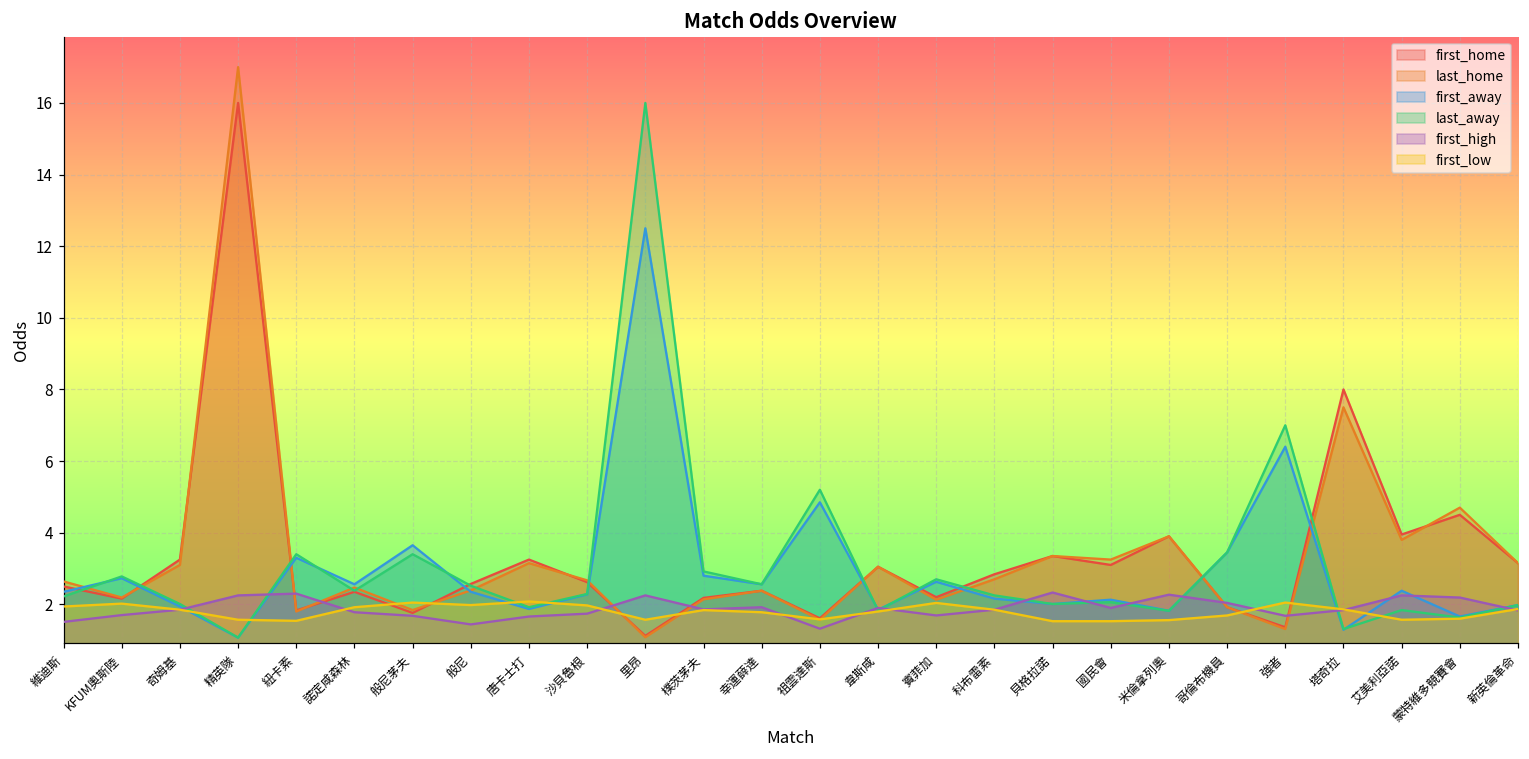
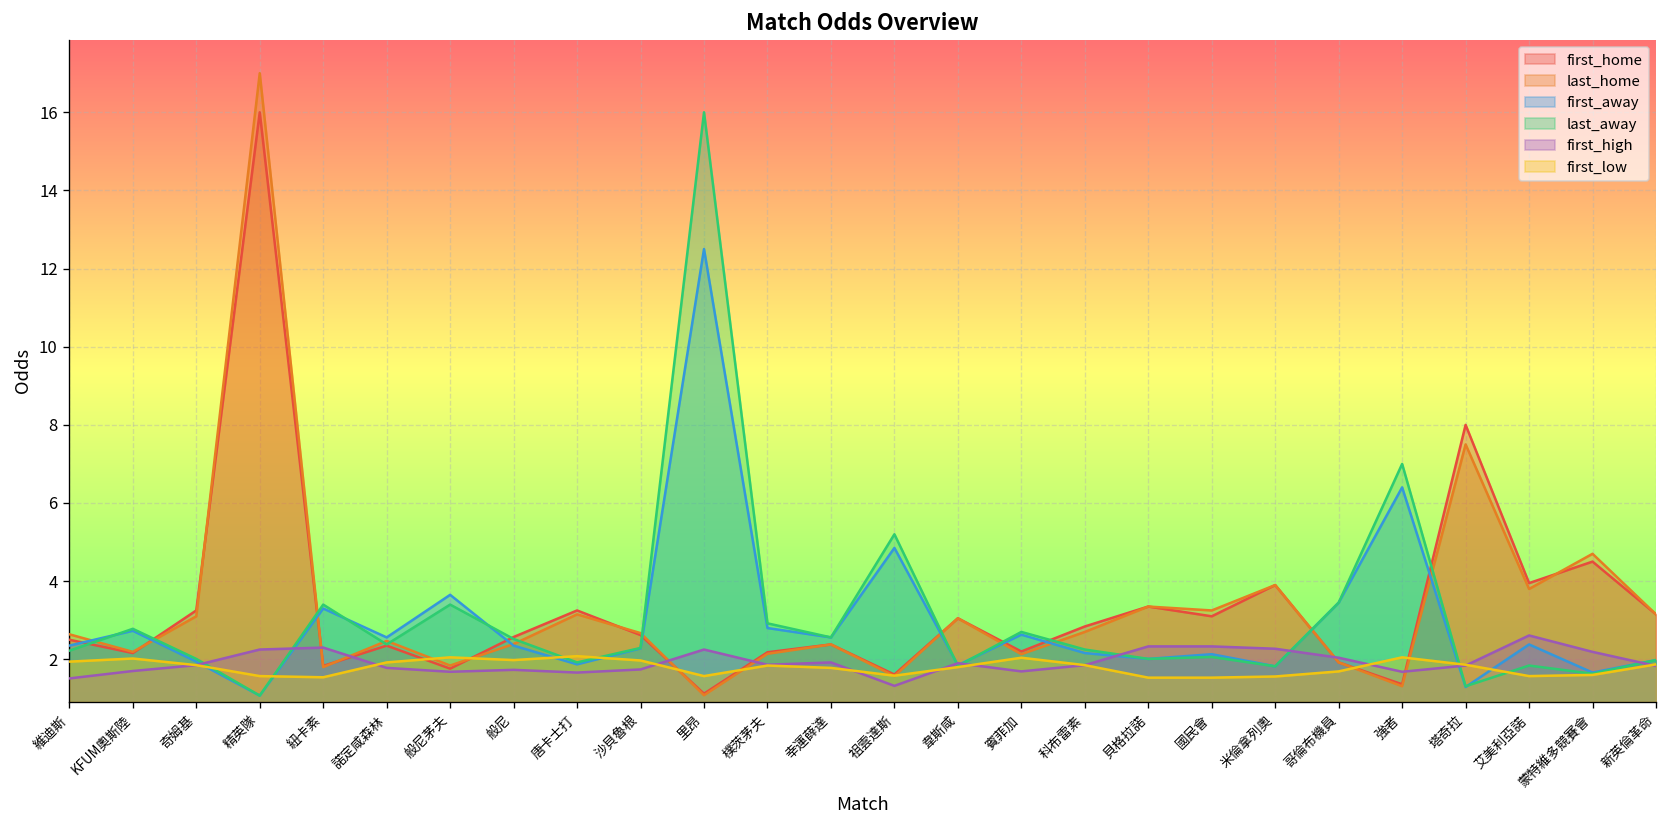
first_high, 般尼: 1.4 -> 1.7
first_high, 國民會: 1.9 -> 2.3
first_high, 艾美利亞諾: 2.3 -> 2.6
